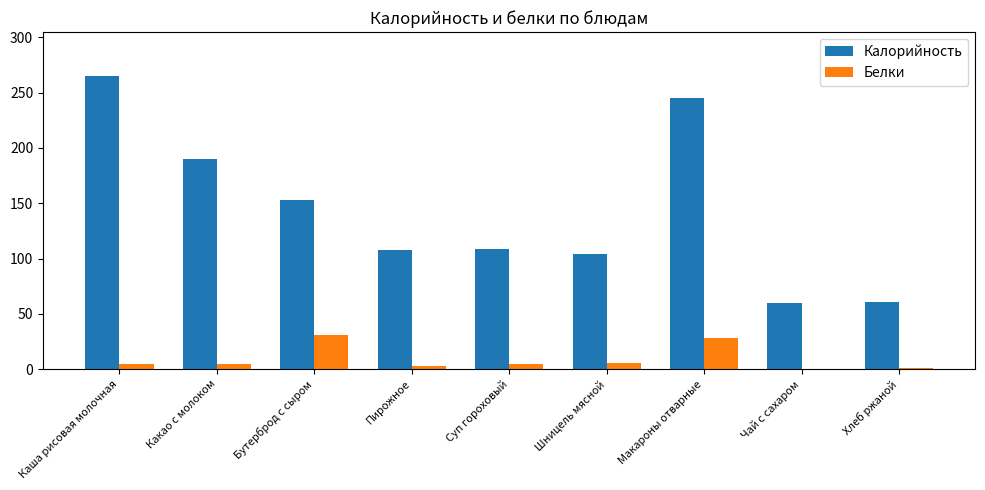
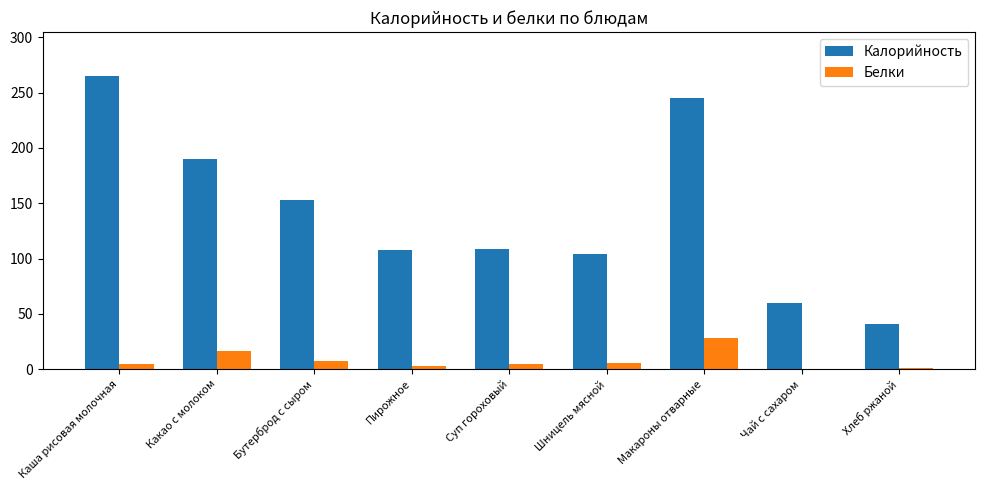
Белки, Какао с молоком: 5 -> 16
Белки, Бутерброд с сыром: 31 -> 7
Калорийность, Хлеб ржаной: 61 -> 41
